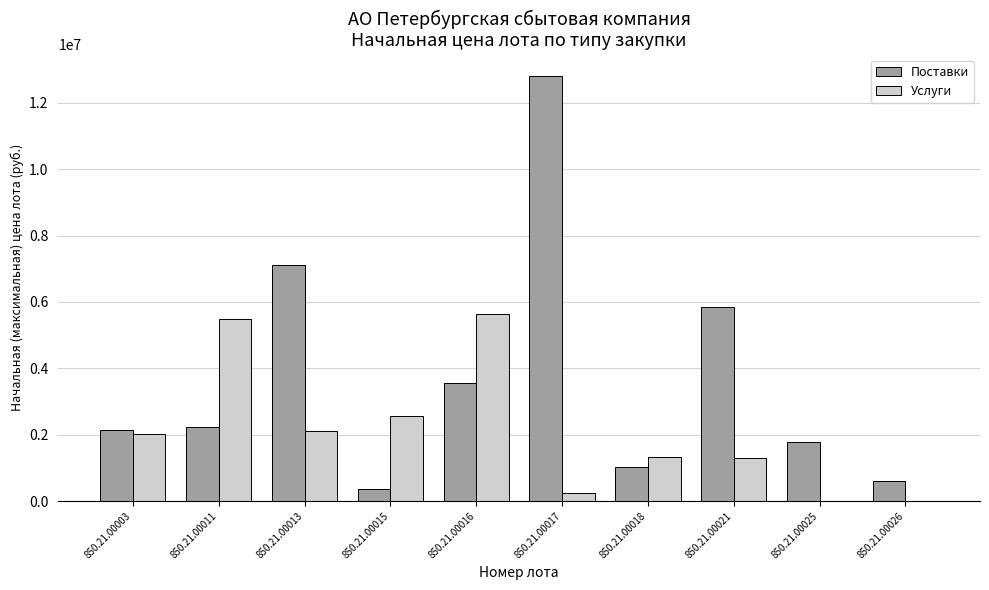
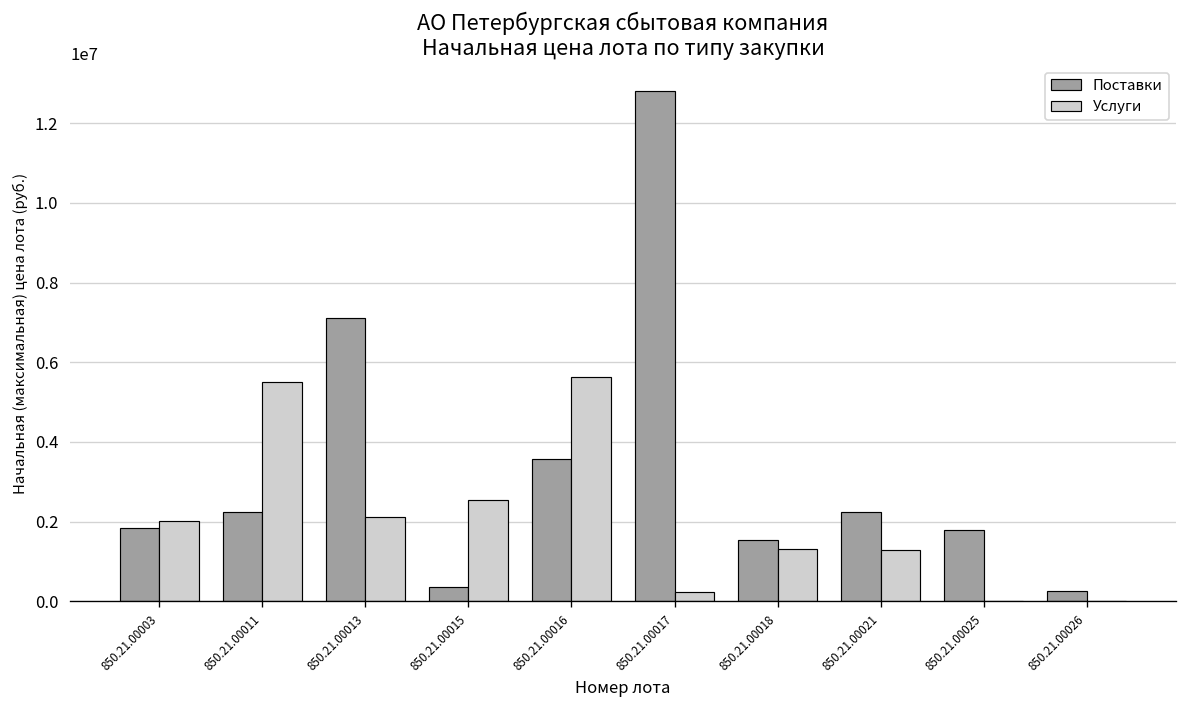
Поставки, 850.21.00003: 2200000 -> 1800000
Поставки, 850.21.00018: 1000000 -> 1500000
Поставки, 850.21.00021: 5800000 -> 2200000
Поставки, 850.21.00026: 600000 -> 200000
